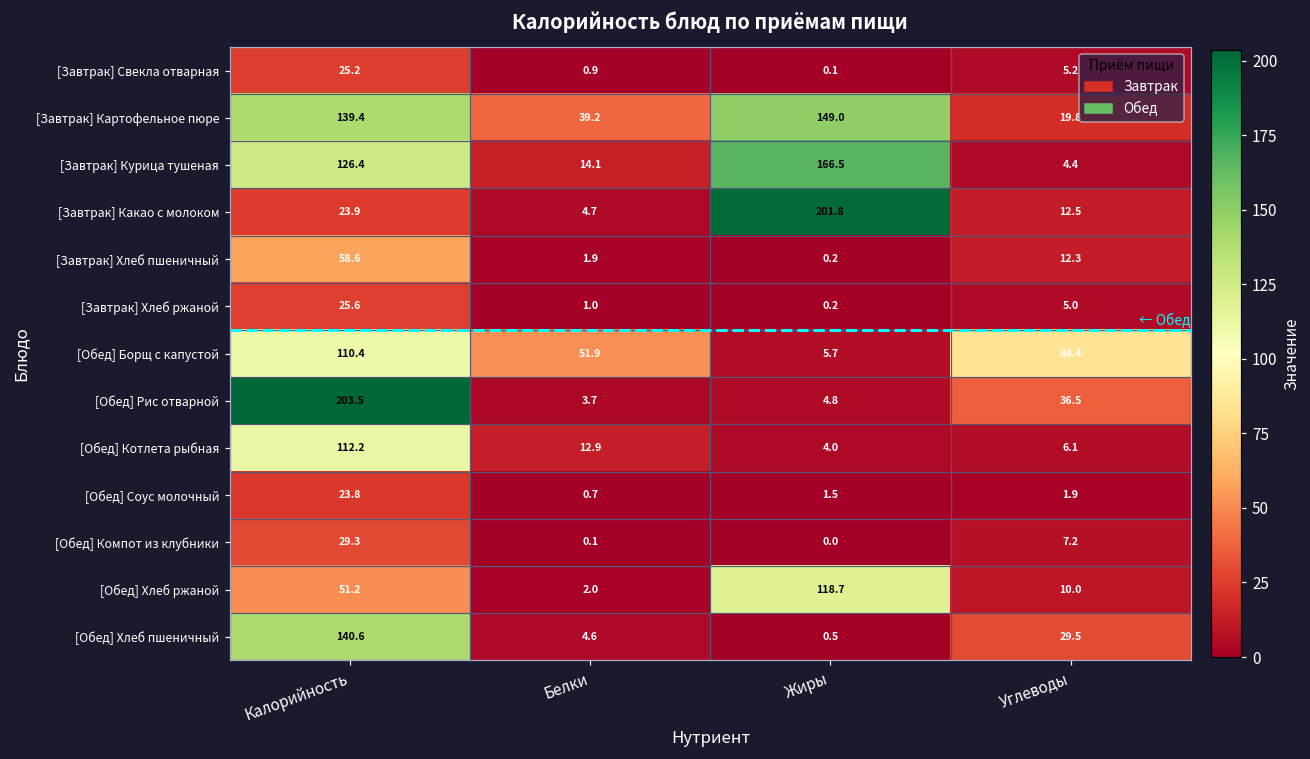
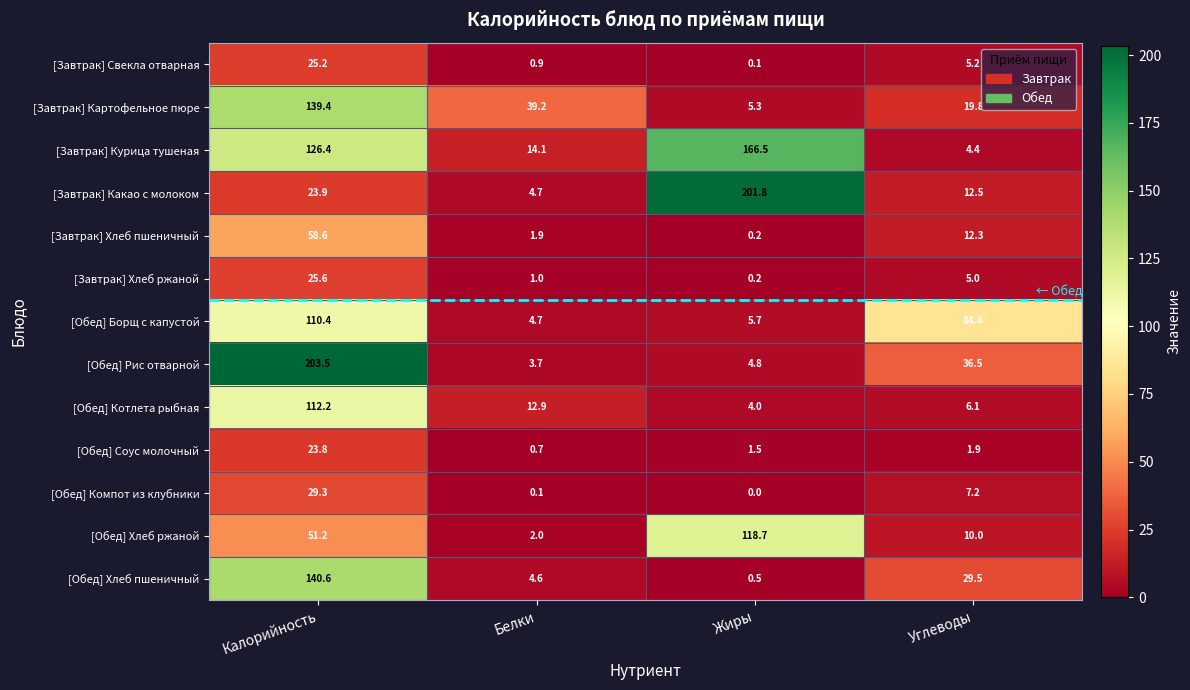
[Завтрак] Картофельное пюре, Жиры: 149.0 -> 5.3
[Обед] Борщ с капустой, Белки: 51.9 -> 4.7
